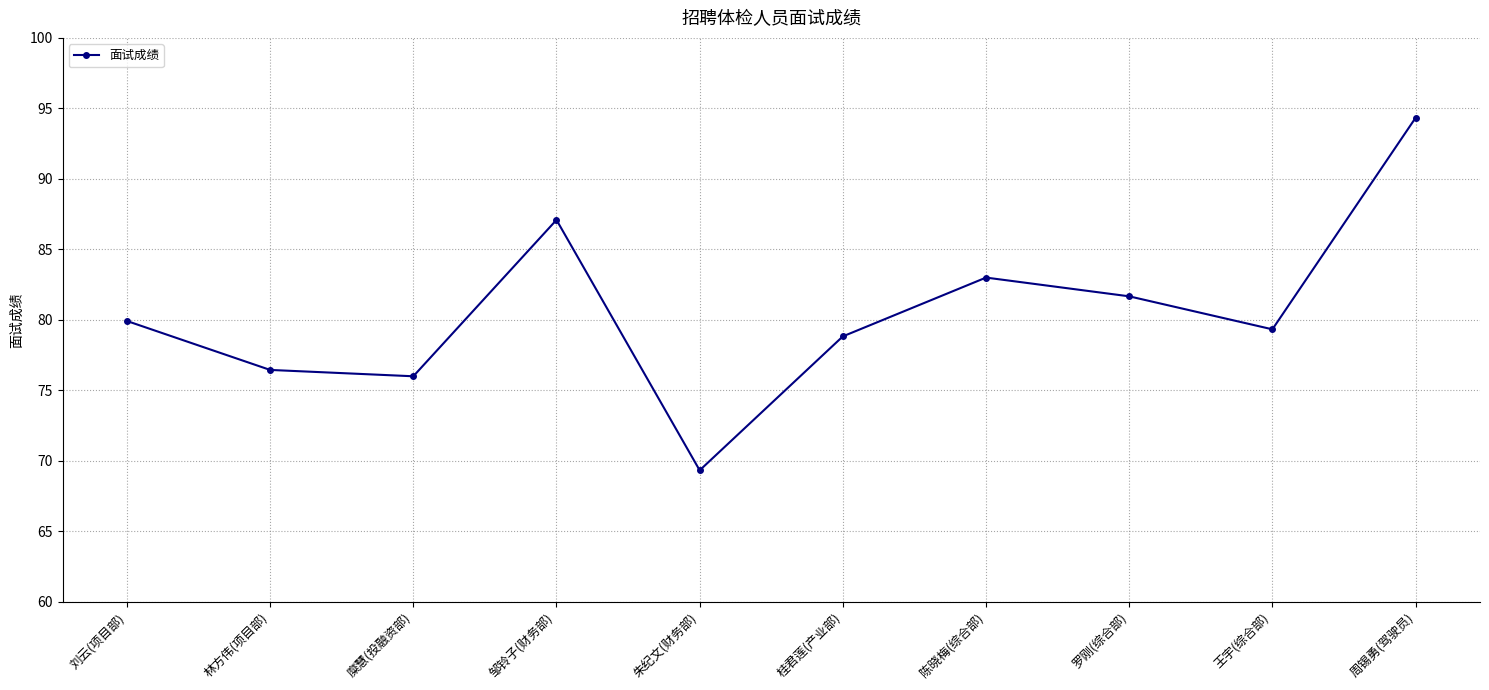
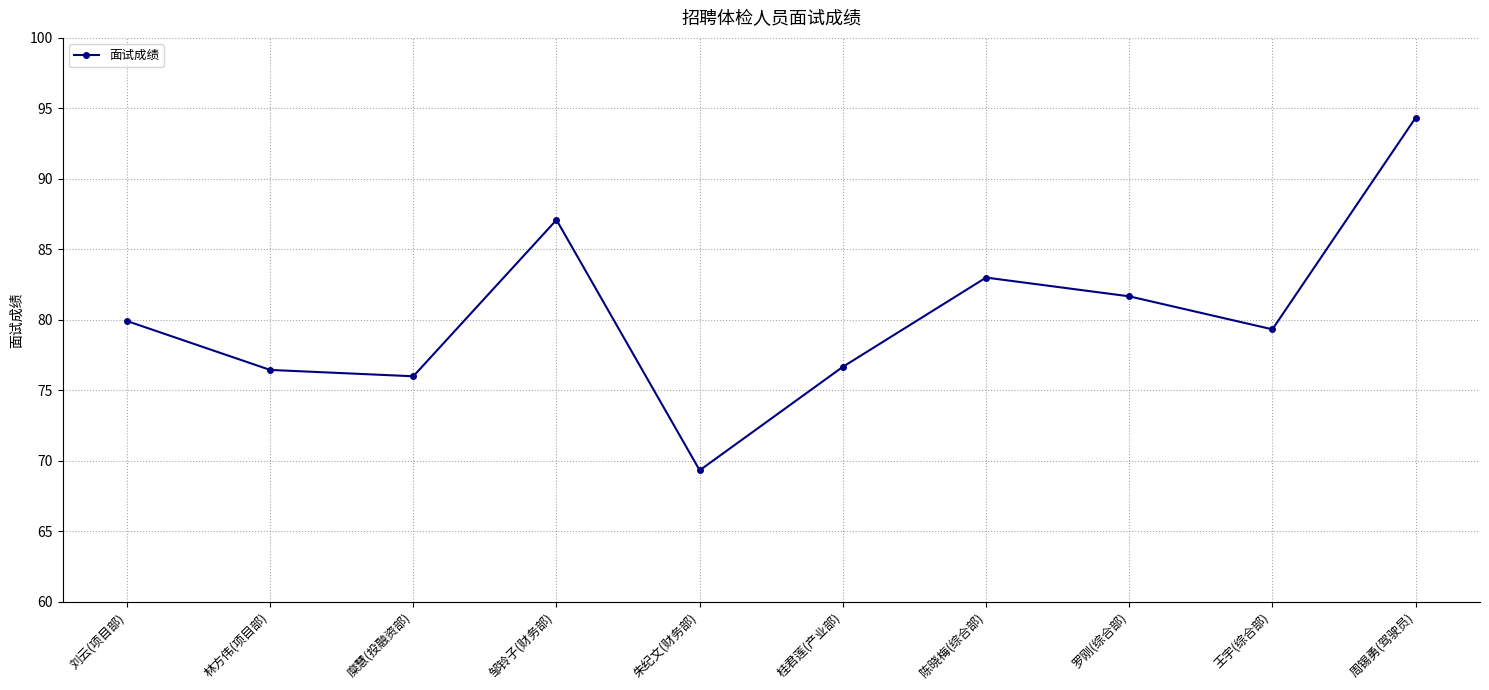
桂君莲(产业部): 78.8 -> 76.7
